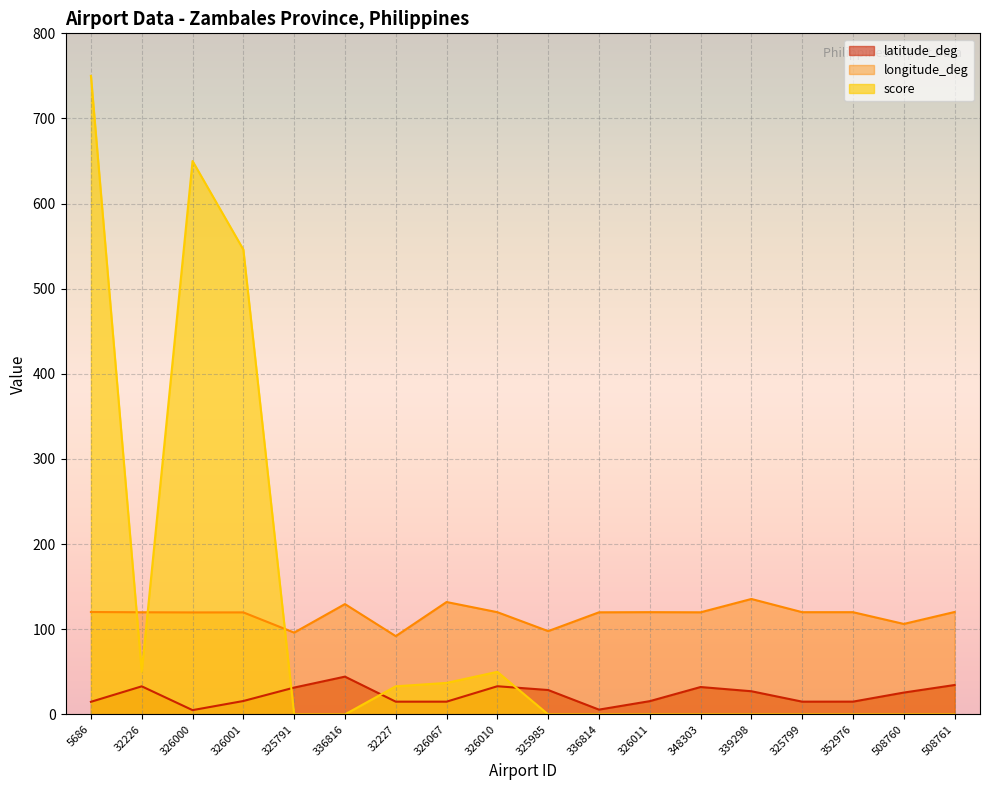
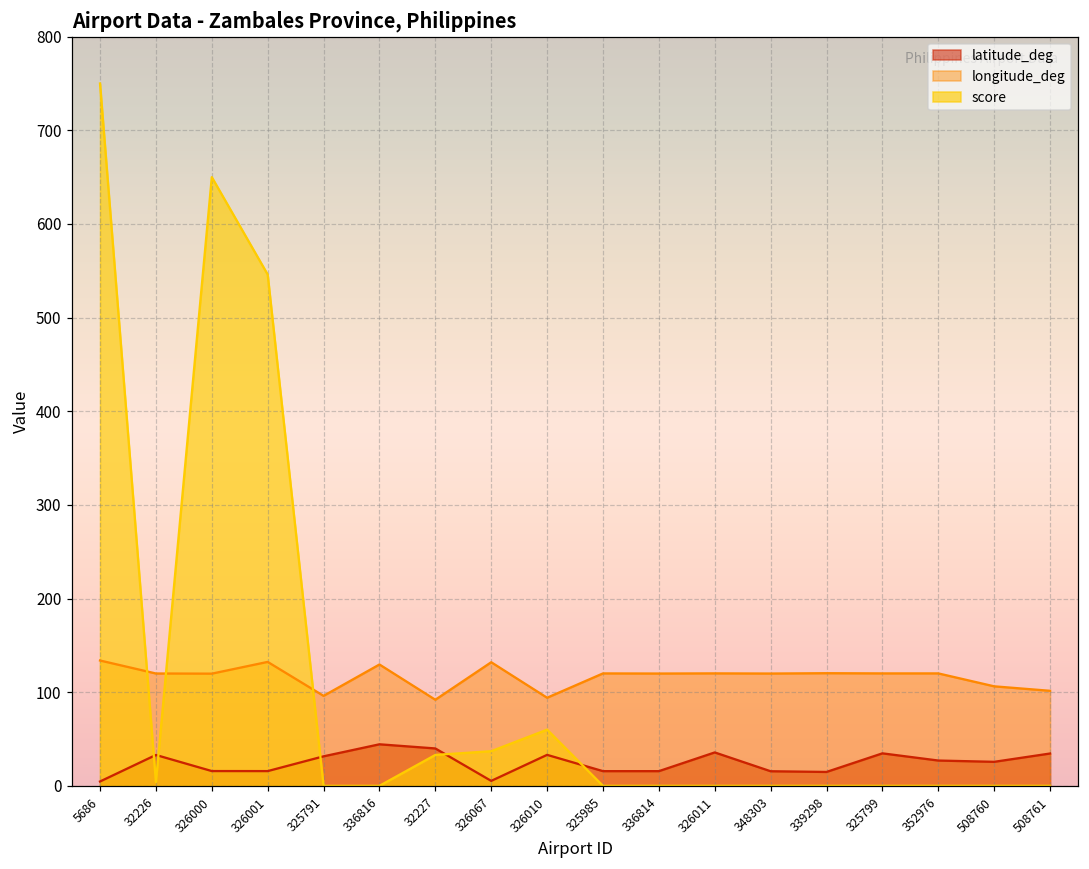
latitude_deg, 5686: 10 -> 0
longitude_deg, 5686: 120 -> 130
score, 32226: 50 -> 0
latitude_deg, 326000: 10 -> 20
longitude_deg, 326001: 120 -> 130
latitude_deg, 32227: 10 -> 40
latitude_deg, 326067: 15 -> 5
longitude_deg, 326010: 120 -> 90
score, 326010: 50 -> 60
latitude_deg, 325985: 30 -> 20
longitude_deg, 325985: 100 -> 120
latitude_deg, 336814: 10 -> 20
latitude_deg, 326011: 20 -> 40
latitude_deg, 348303: 30 -> 20
latitude_deg, 339298: 30 -> 10
longitude_deg, 339298: 140 -> 120
latitude_deg, 325799: 10 -> 30
latitude_deg, 352976: 20 -> 30
longitude_deg, 508761: 120 -> 100
